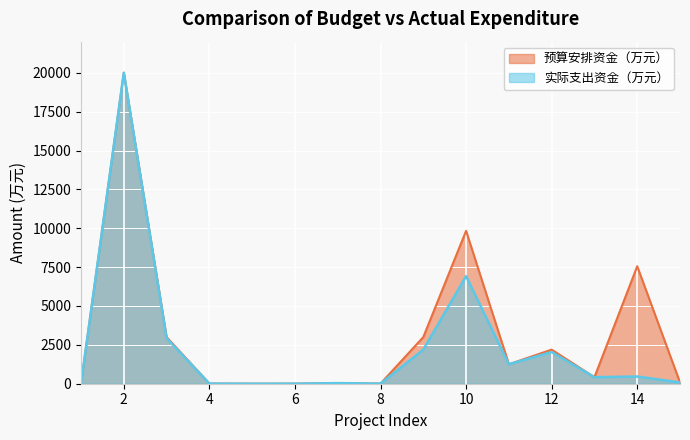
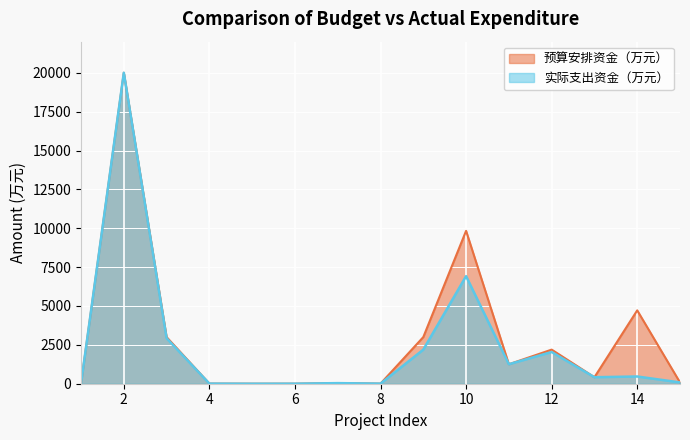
预算安排资金（万元）, 14: 7600 -> 4700
